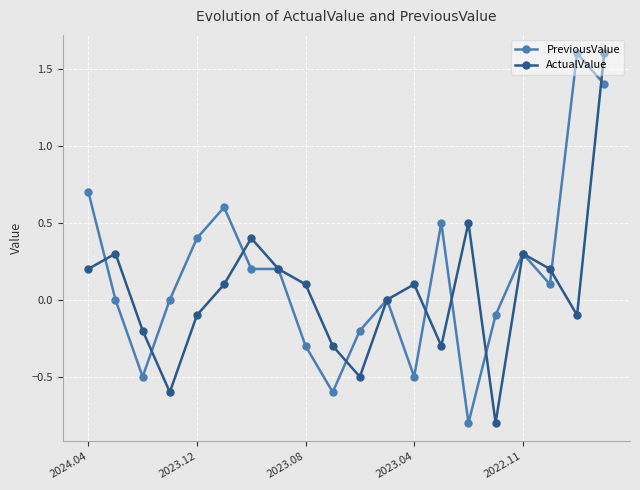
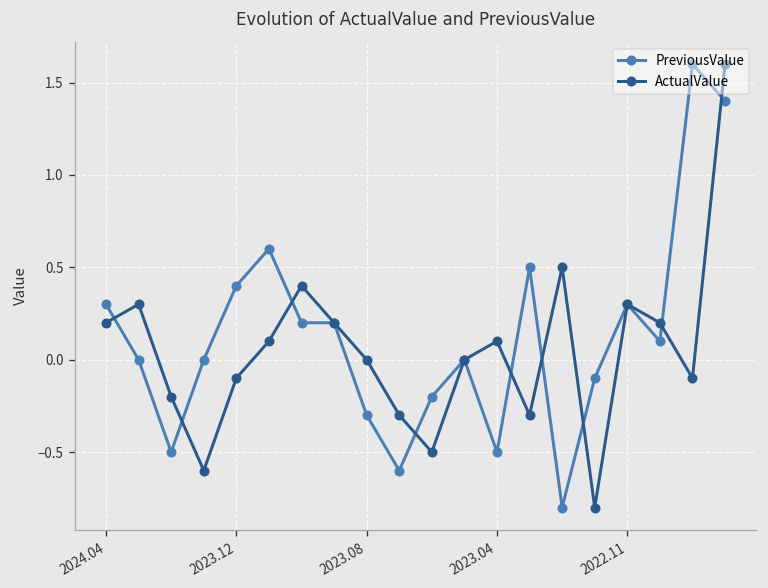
PreviousValue, 2024.04: 0.7 -> 0.3
ActualValue, 2023.08: 0.1 -> 0.0
